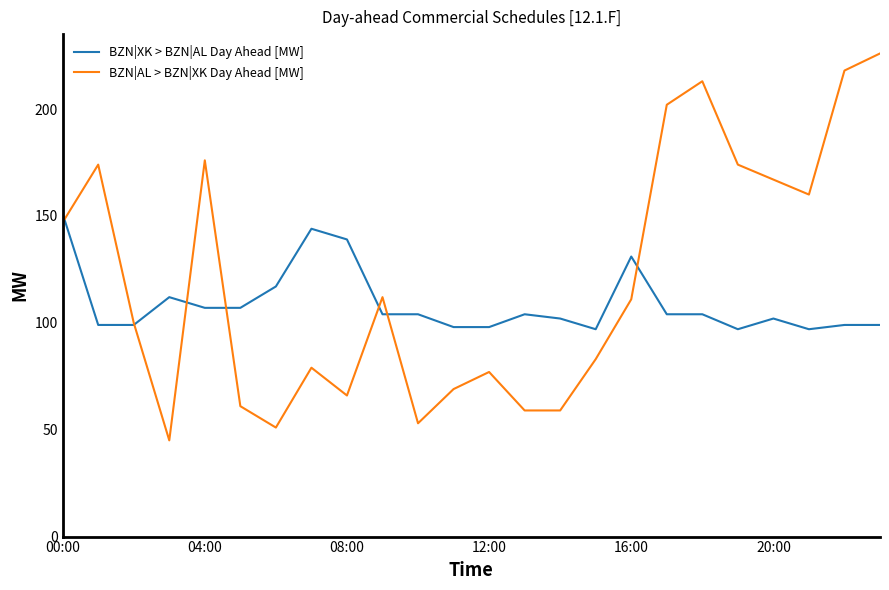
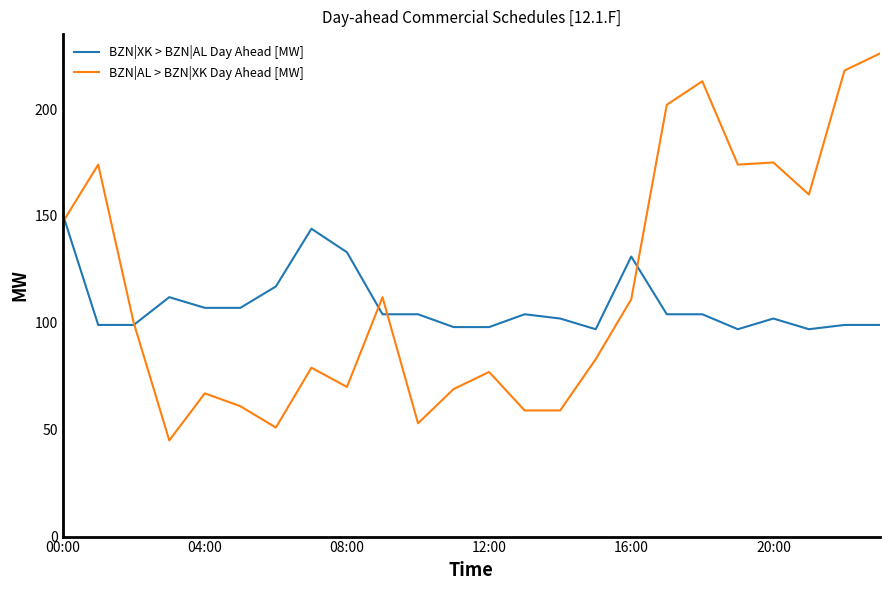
BZN|AL > BZN|XK Day Ahead [MW], 04:00: 176 -> 67
BZN|XK > BZN|AL Day Ahead [MW], 08:00: 139 -> 133
BZN|AL > BZN|XK Day Ahead [MW], 08:00: 66 -> 70
BZN|AL > BZN|XK Day Ahead [MW], 20:00: 167 -> 175
